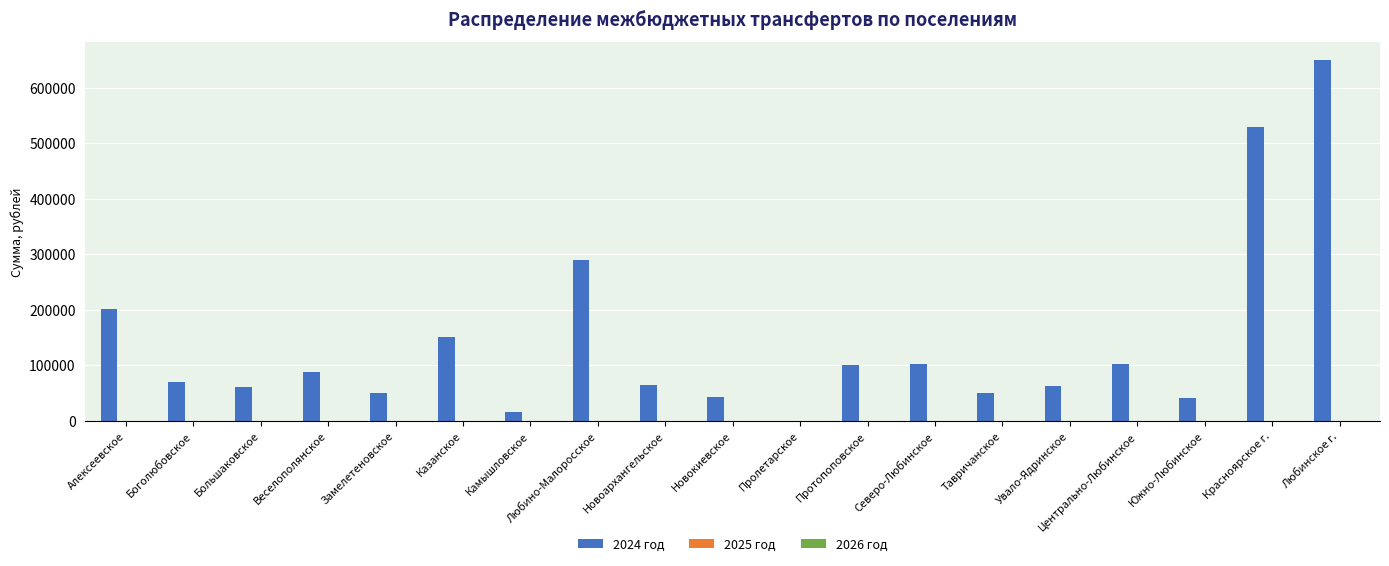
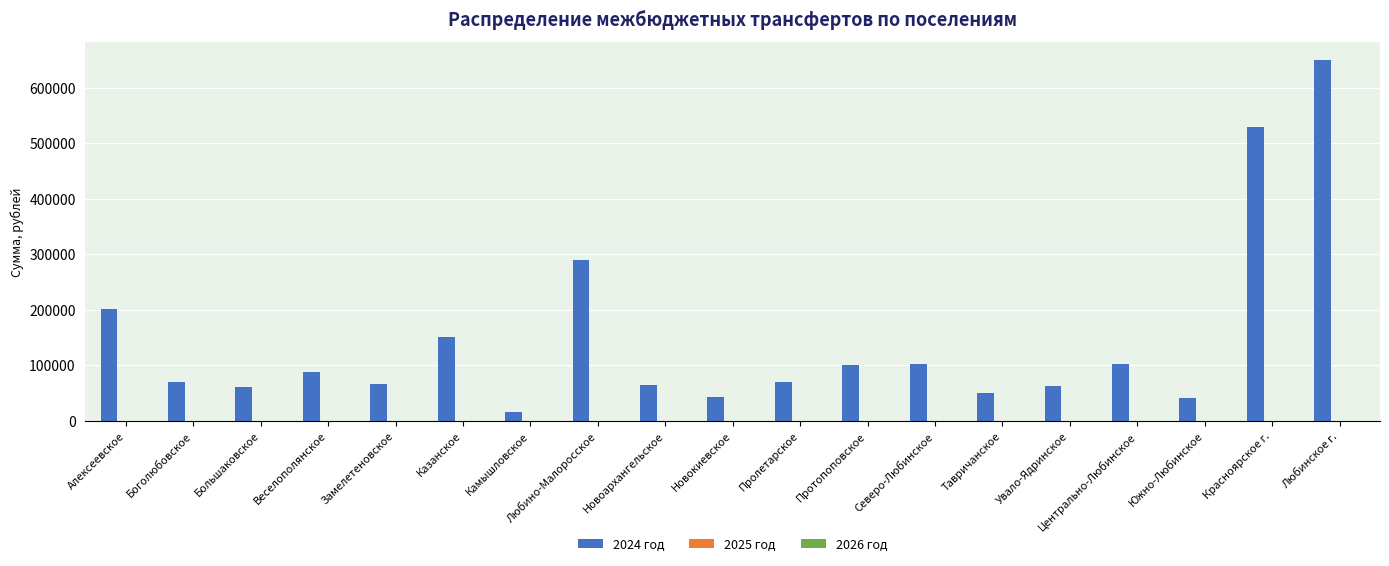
2024 год, Замелетеновское: 50000 -> 70000
2024 год, Пролетарское: 0 -> 70000
